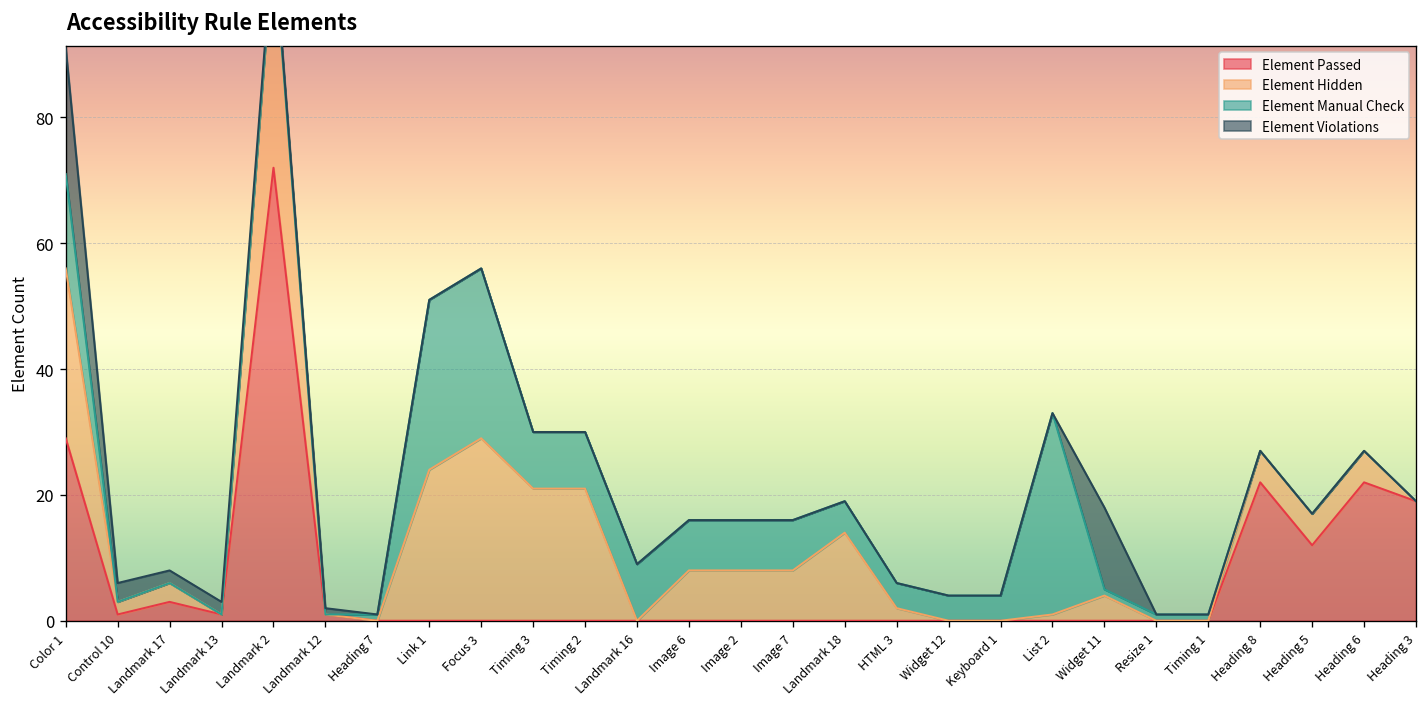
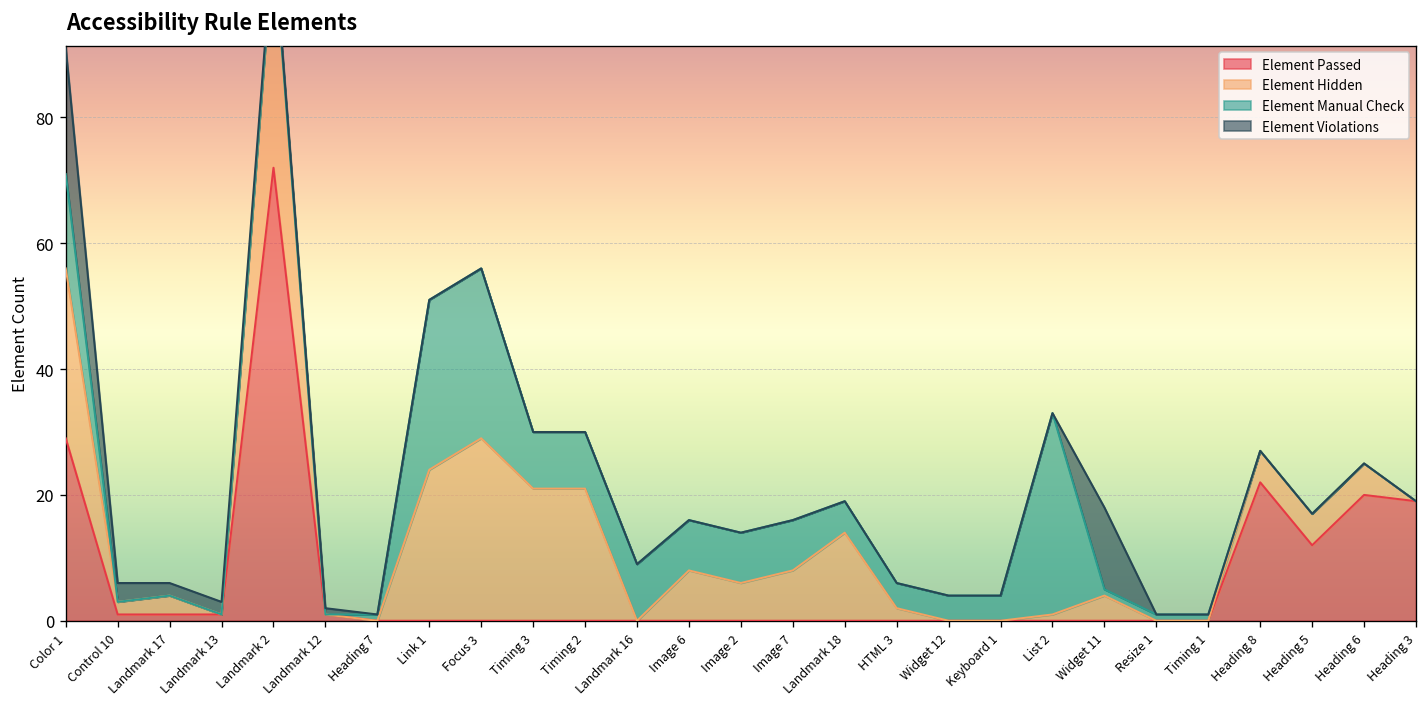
Element Passed, Landmark 17: 3 -> 1
Element Hidden, Image 2: 8 -> 6
Element Passed, Heading 6: 22 -> 20
